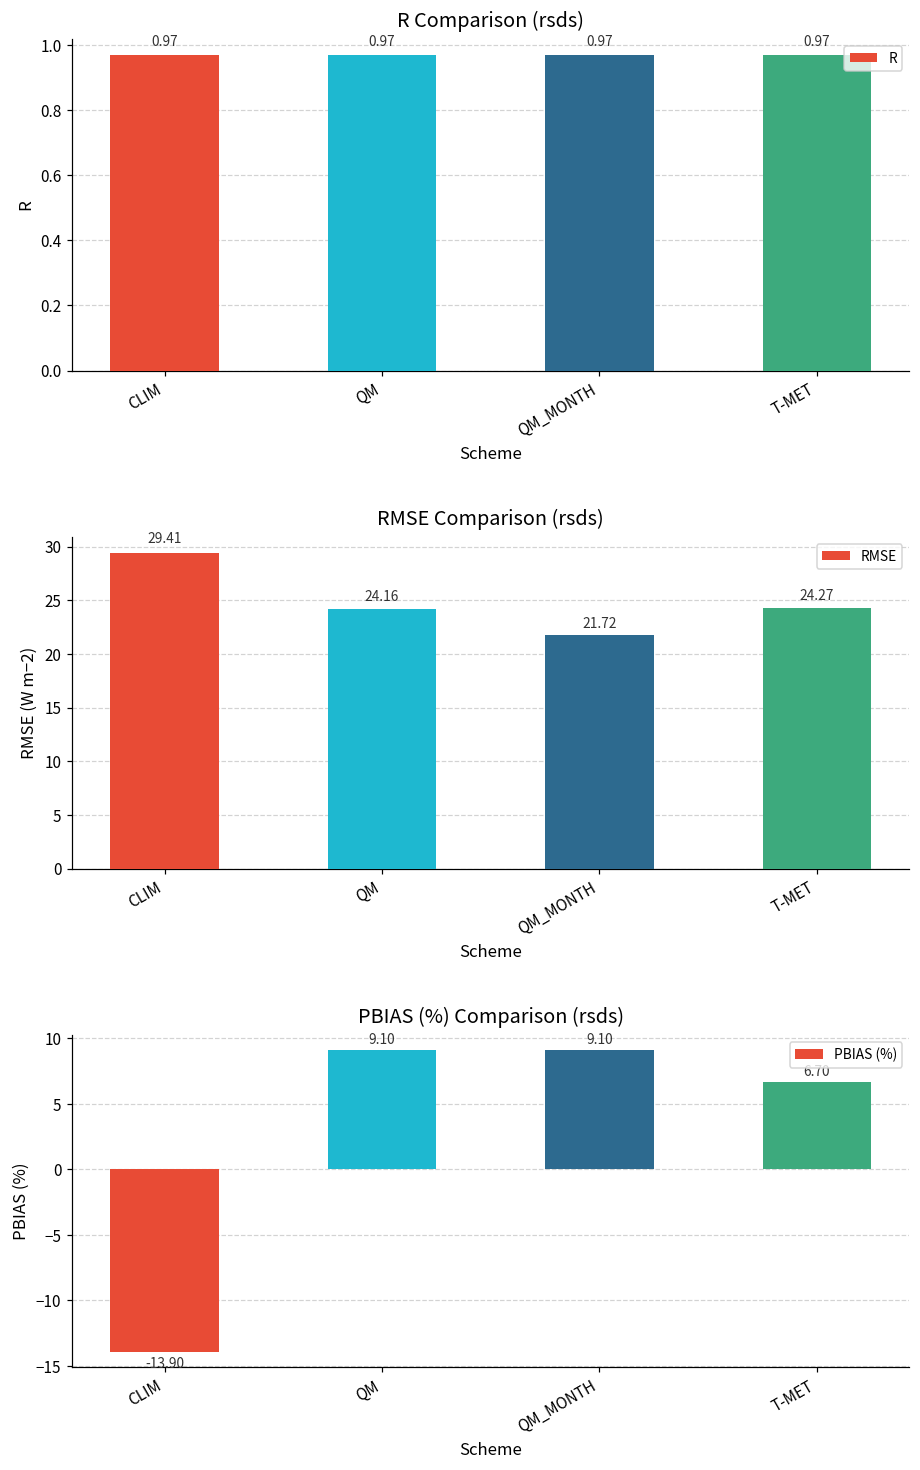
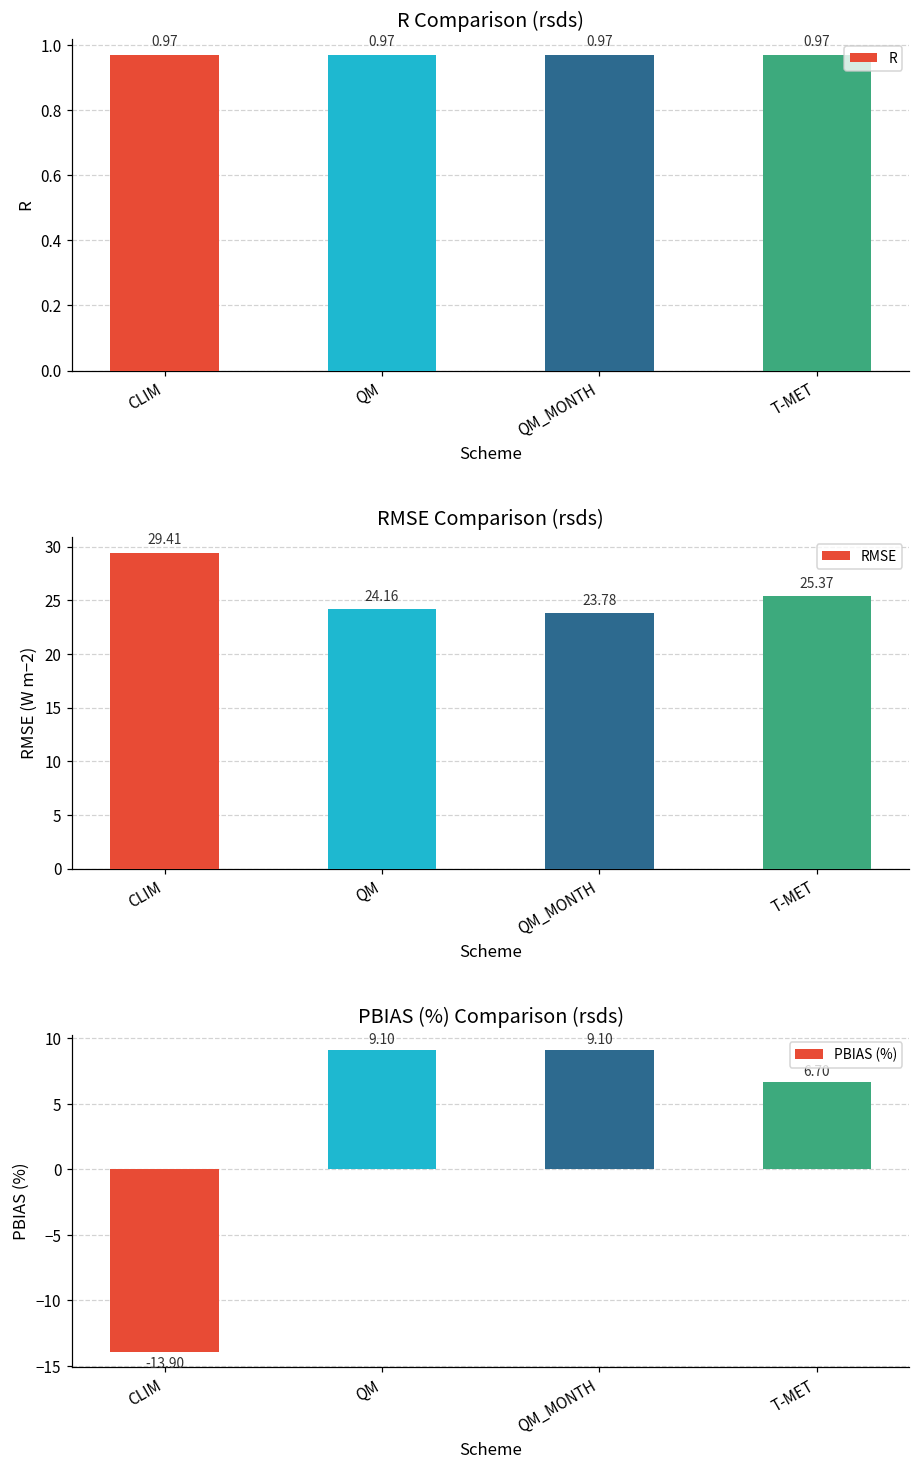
RMSE Comparison (rsds), QM_MONTH: 21.72 -> 23.78
RMSE Comparison (rsds), T-MET: 24.27 -> 25.37
